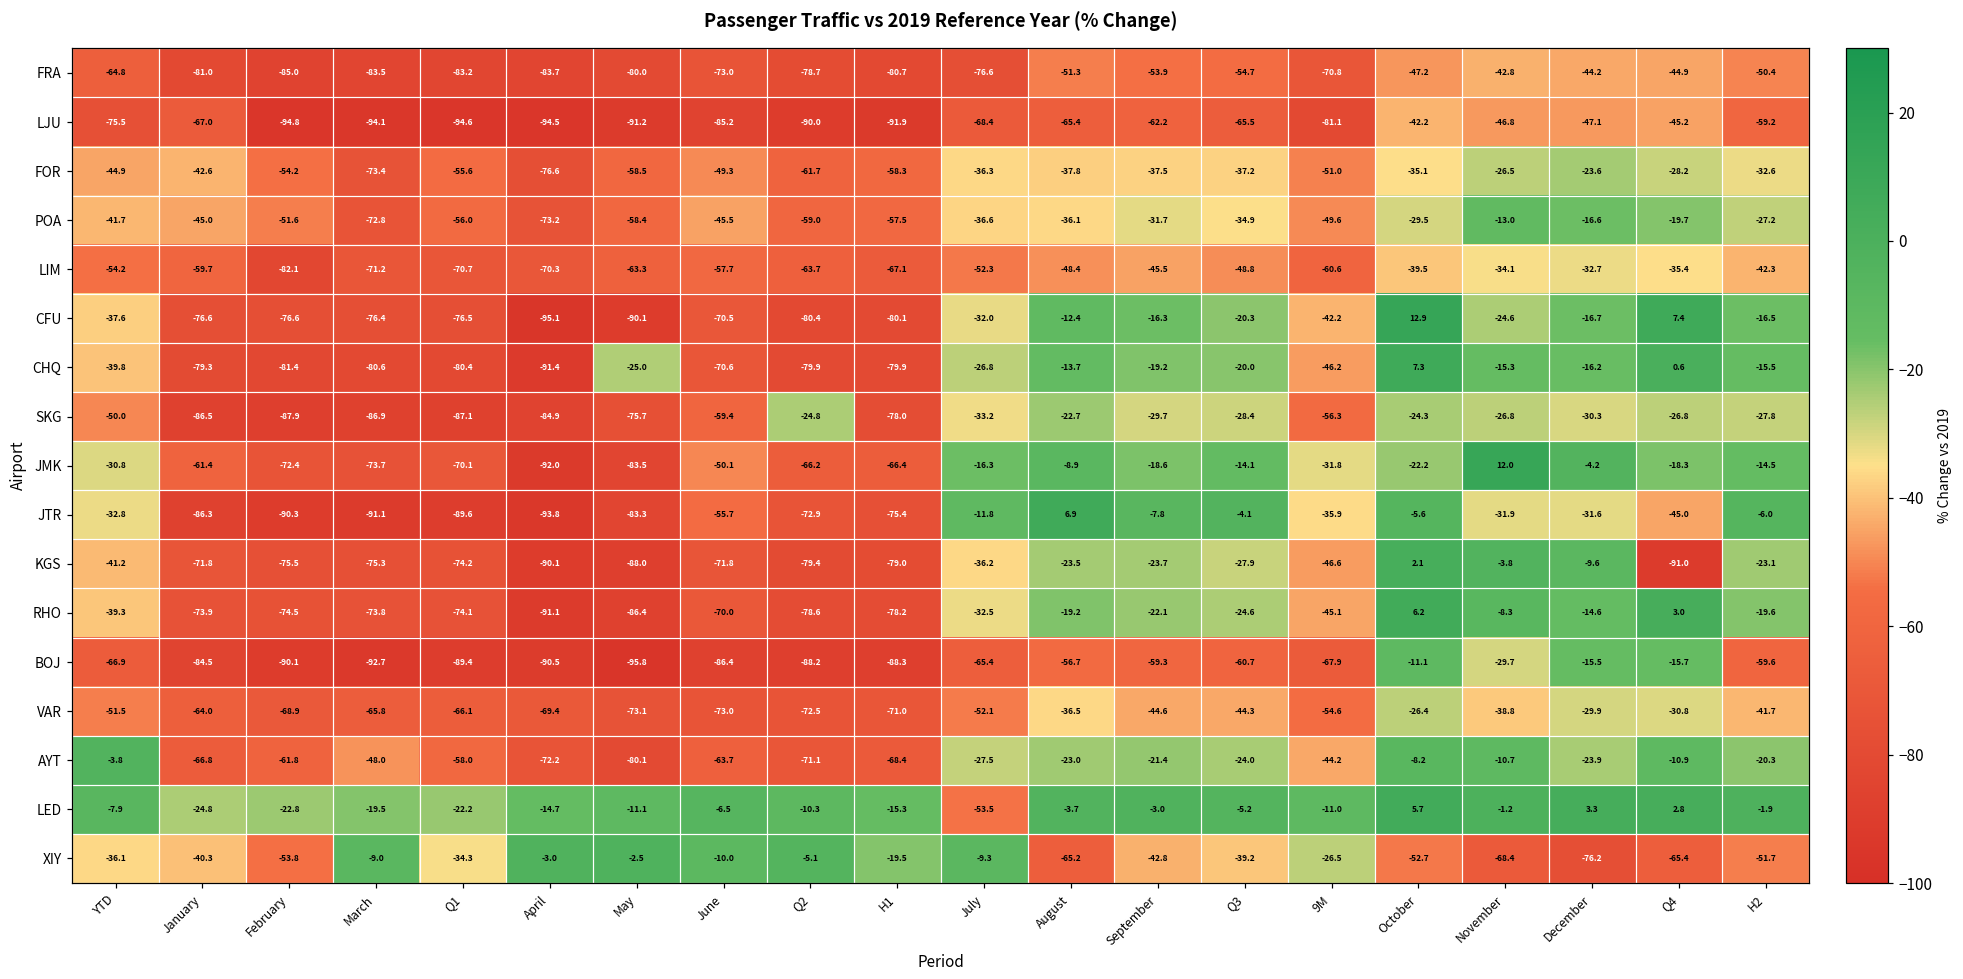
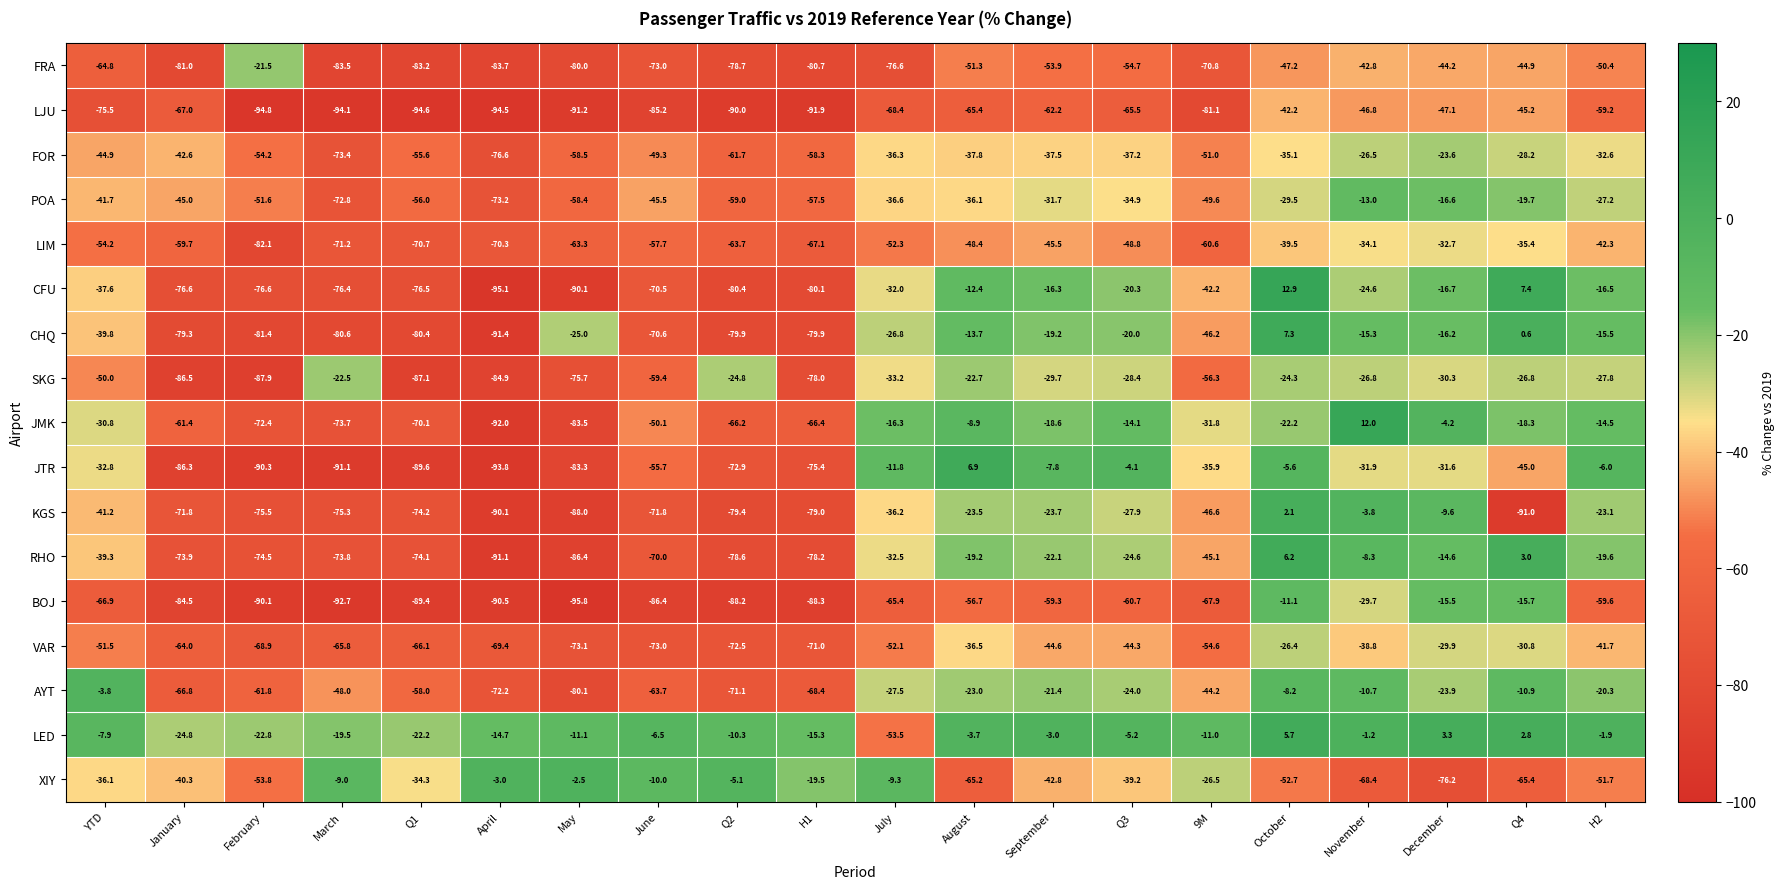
FRA, February: -85.0 -> -21.5
SKG, March: -86.9 -> -22.5
